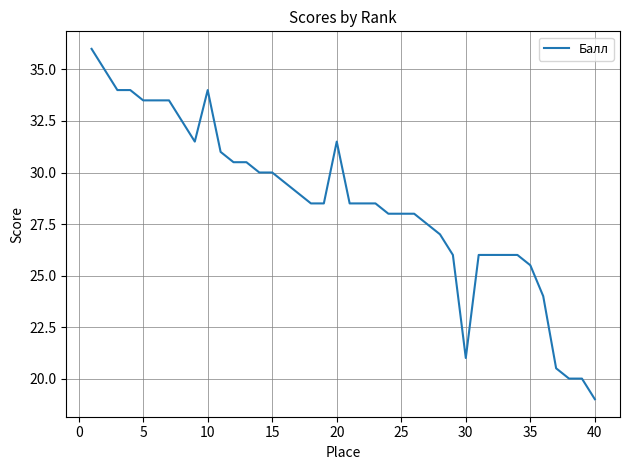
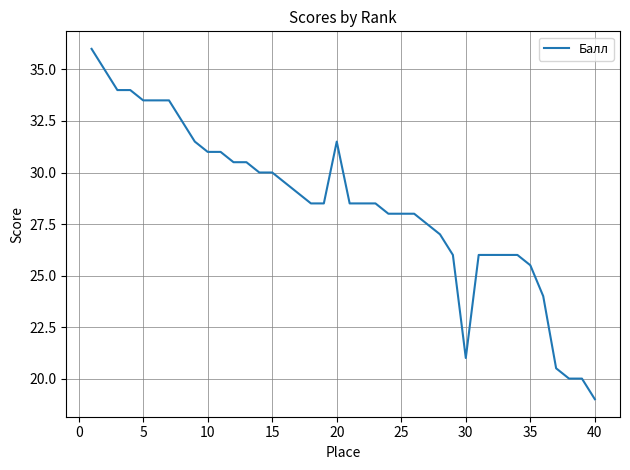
10: 34 -> 31
